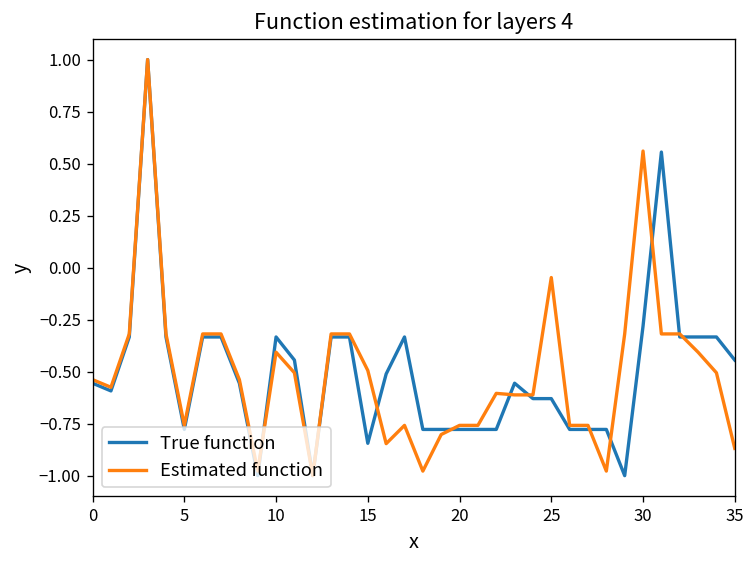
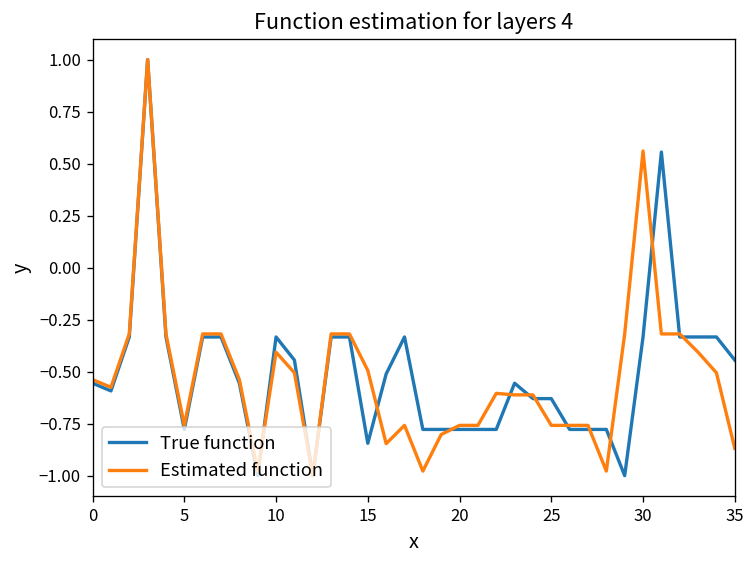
Estimated function, 25: -0.05 -> -0.76
True function, 30: -0.28 -> -0.33
